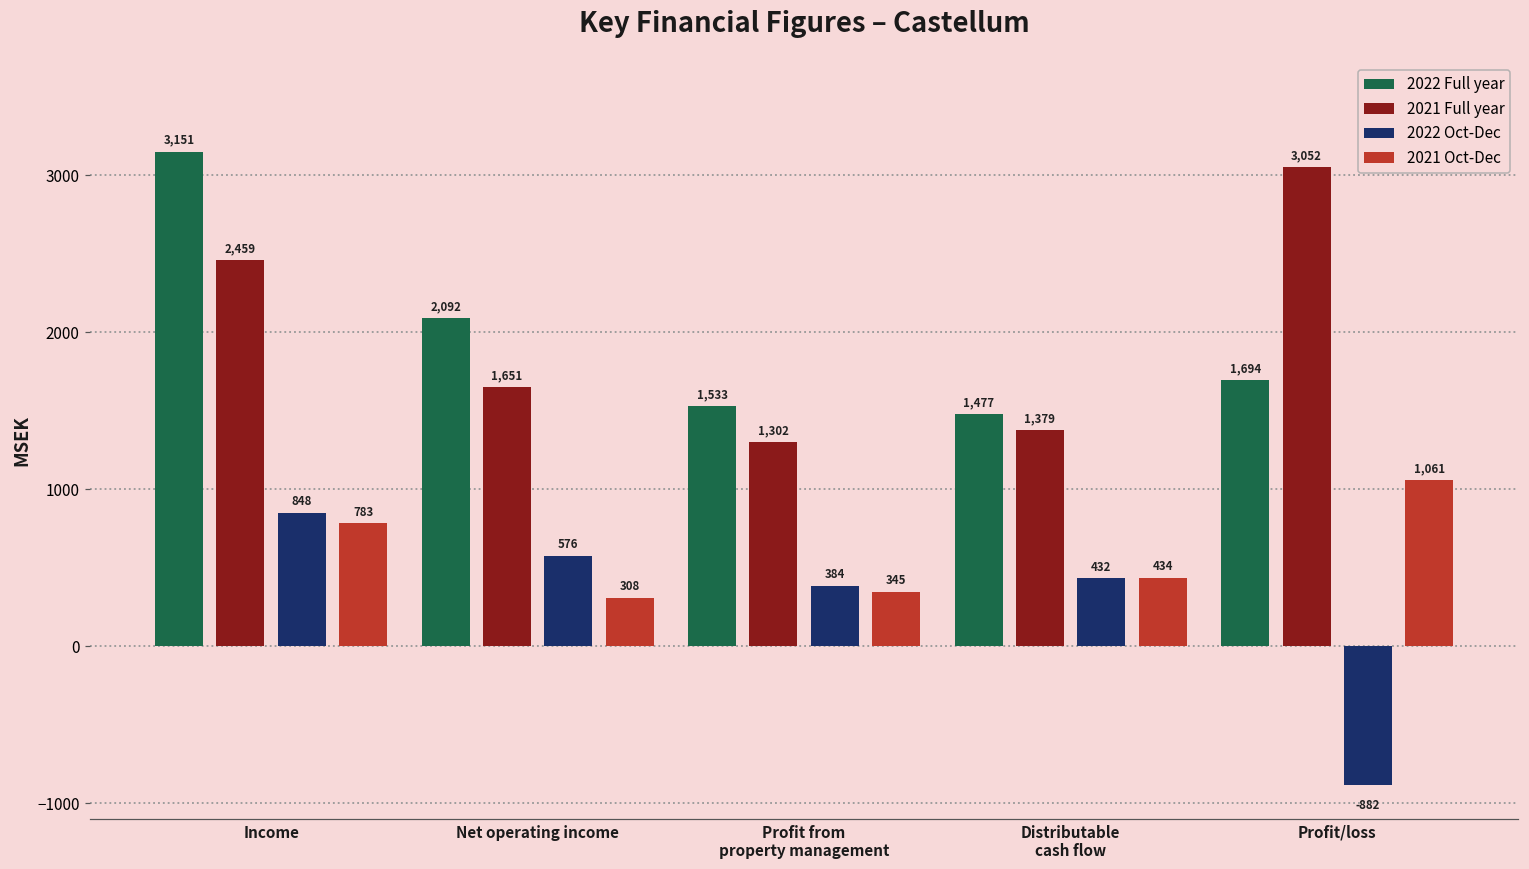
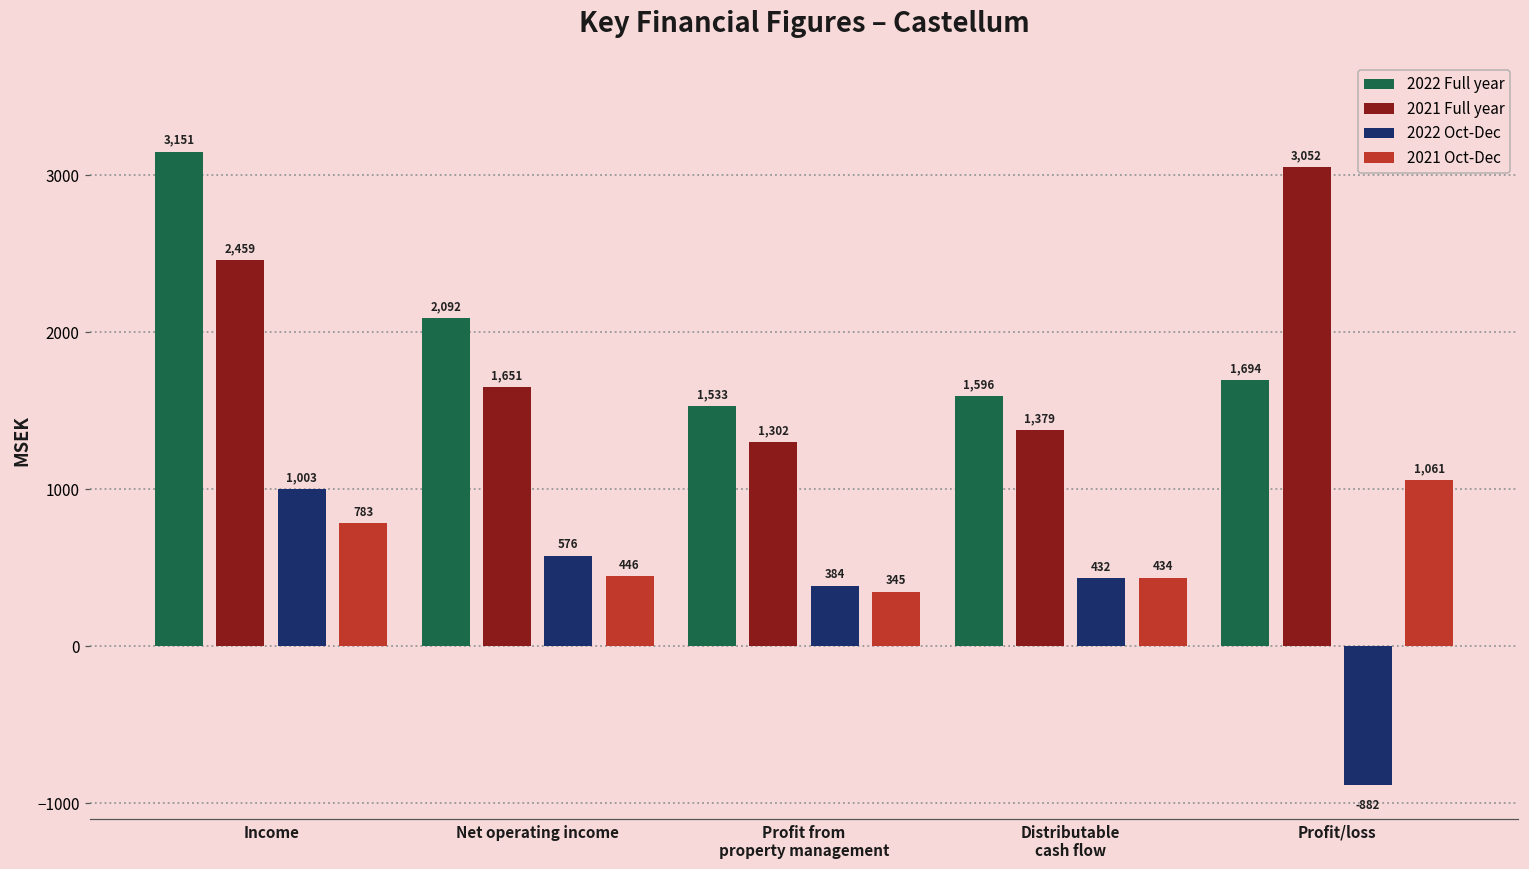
2022 Oct-Dec, Income: 848 -> 1,003
2021 Oct-Dec, Net operating income: 308 -> 446
2022 Full year, Distributable cash flow: 1,477 -> 1,596
